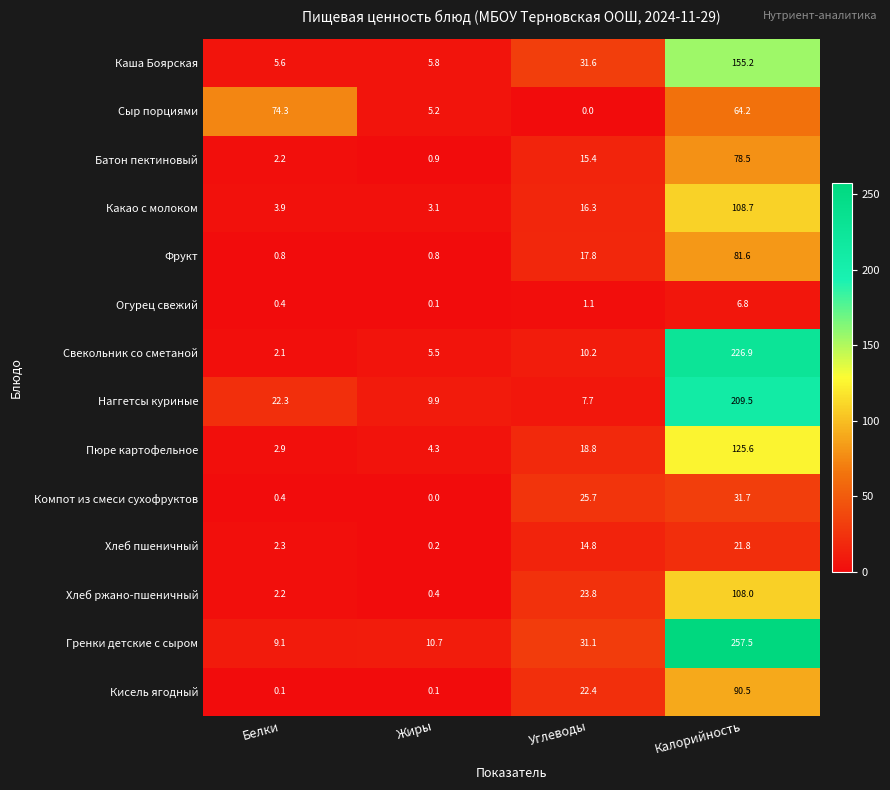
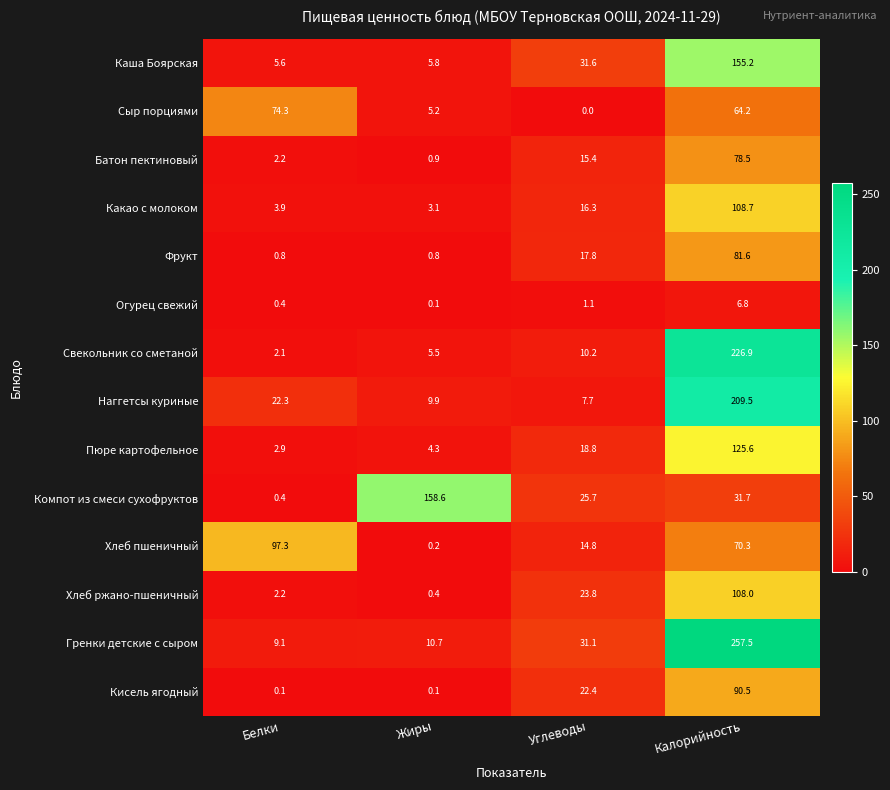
Компот из смеси сухофруктов, Жиры: 0.0 -> 158.6
Хлеб пшеничный, Белки: 2.3 -> 97.3
Хлеб пшеничный, Калорийность: 21.8 -> 70.3
